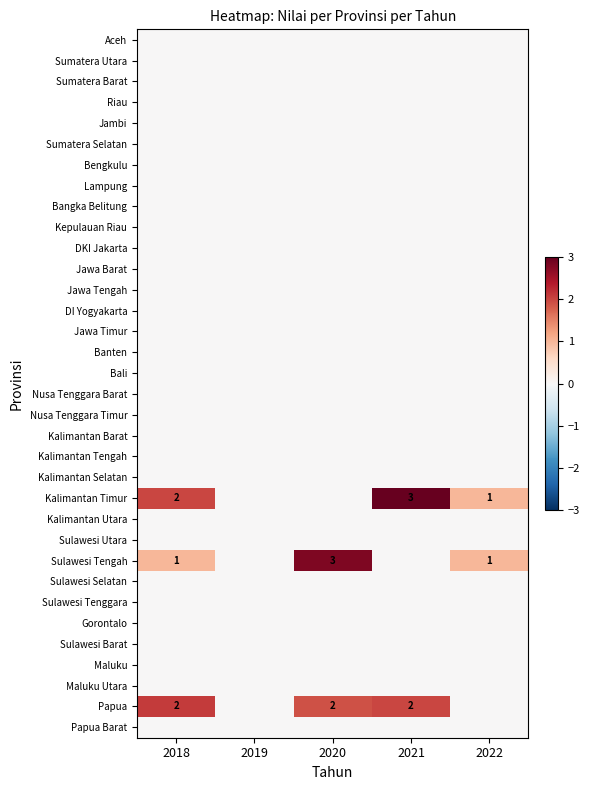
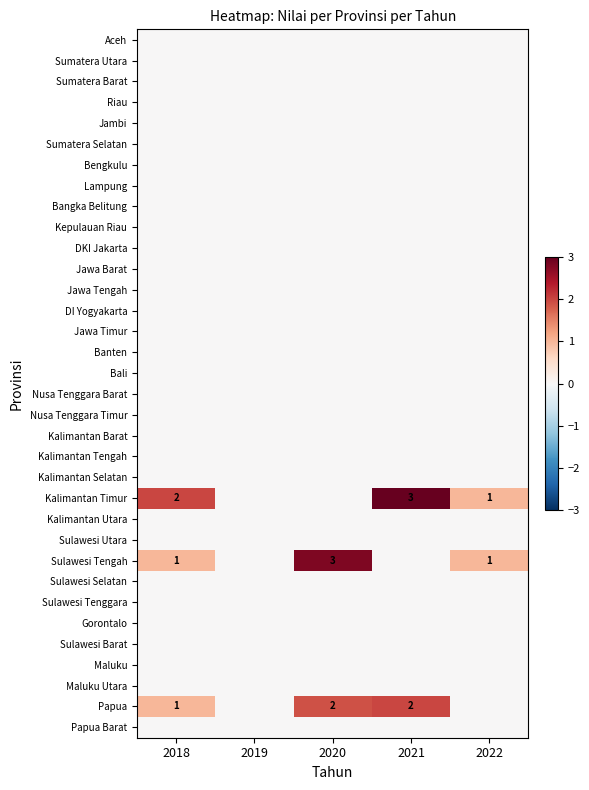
Papua, 2018: 2 -> 1
